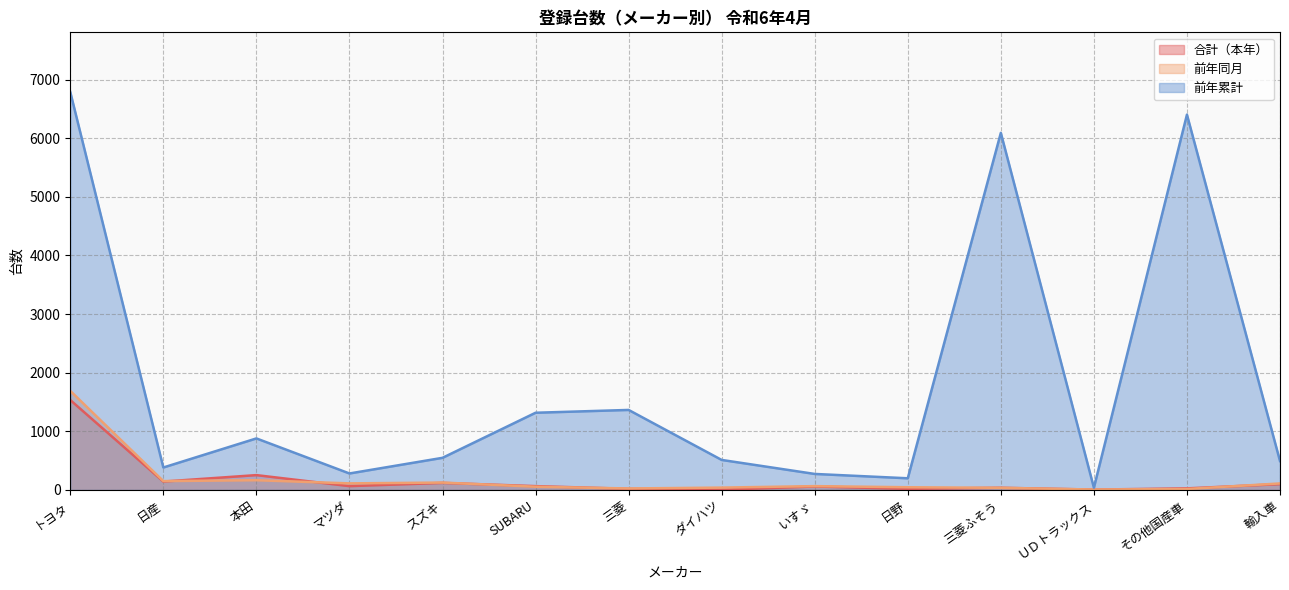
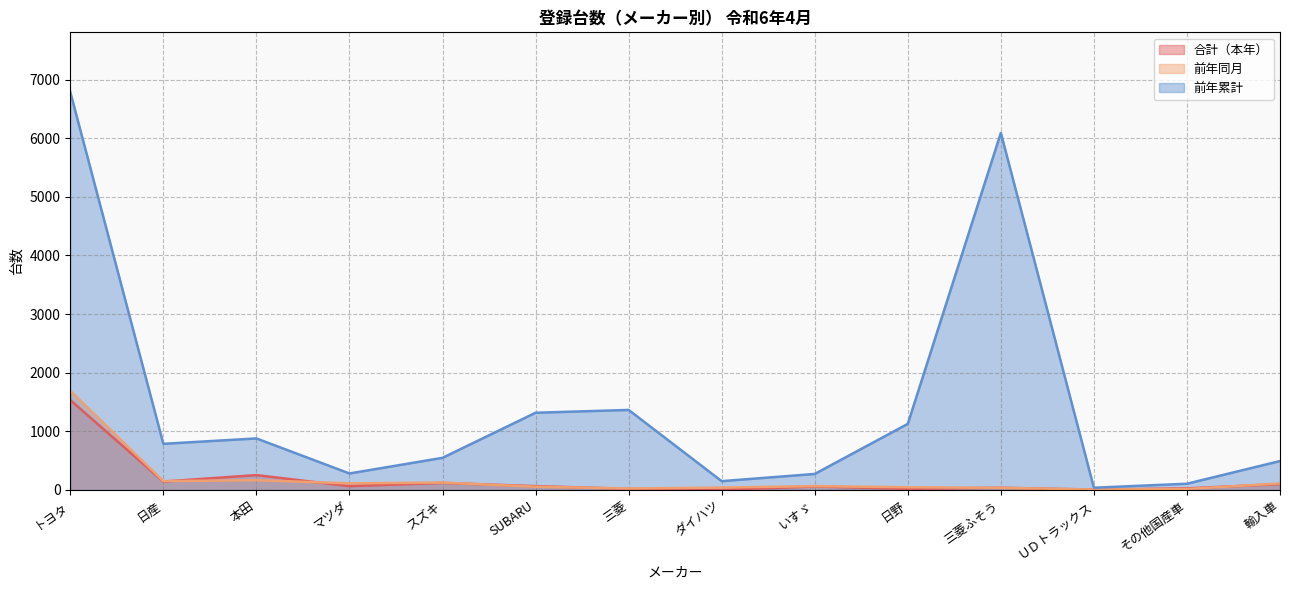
前年累計, 日産: 400 -> 800
前年累計, ダイハツ: 500 -> 100
前年累計, 日野: 200 -> 1100
前年累計, その他国産車: 6400 -> 100
